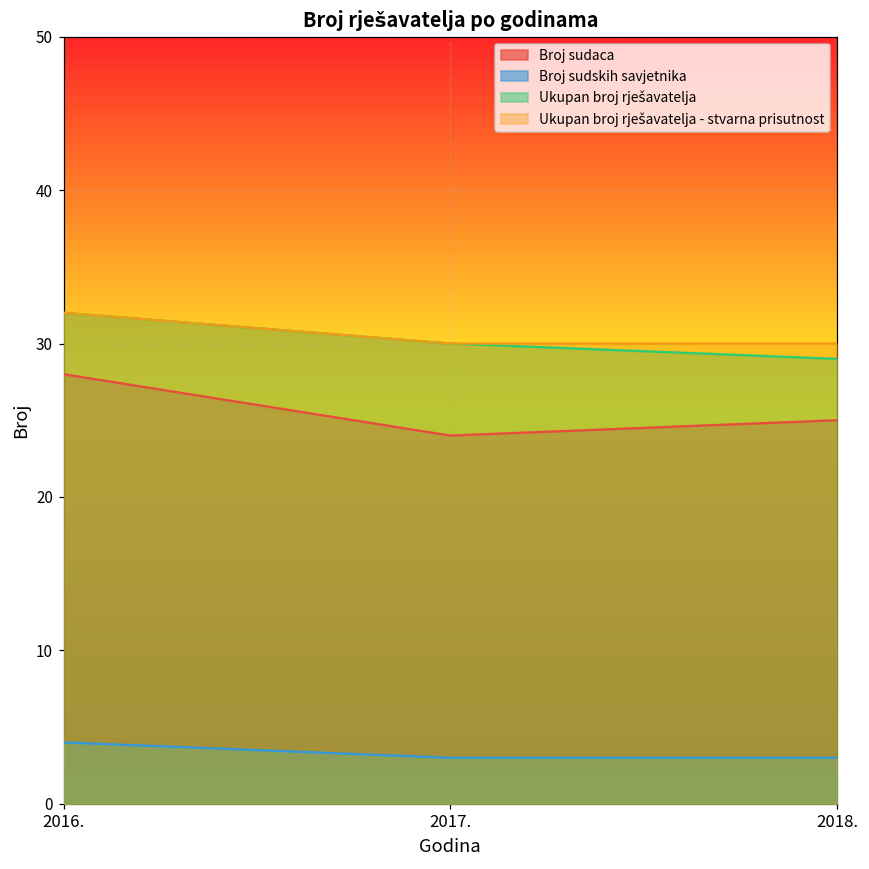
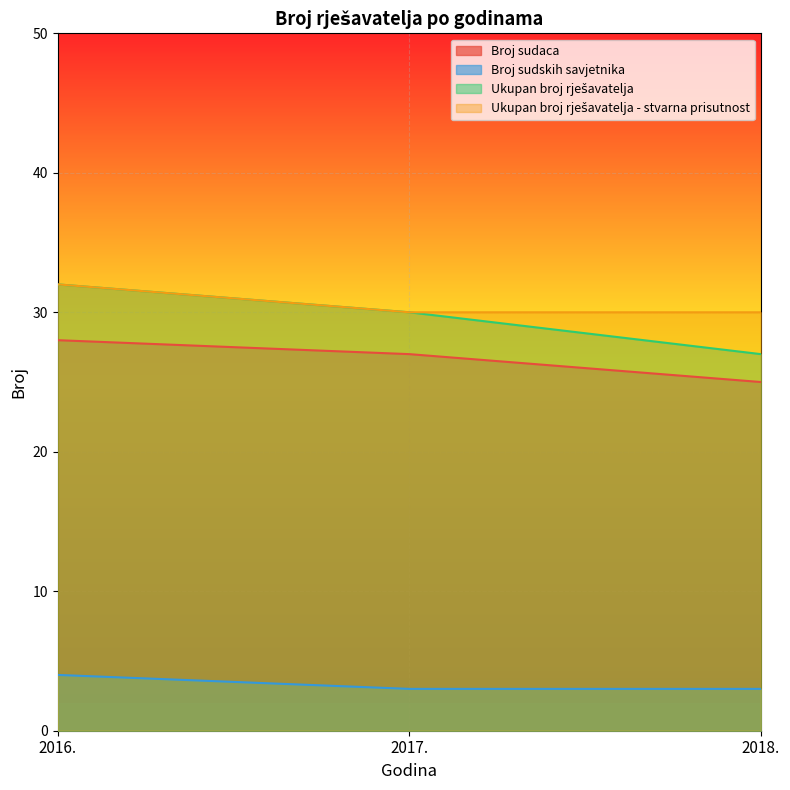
Broj sudaca, 2017.: 24 -> 27
Ukupan broj rješavatelja, 2018.: 29 -> 27
